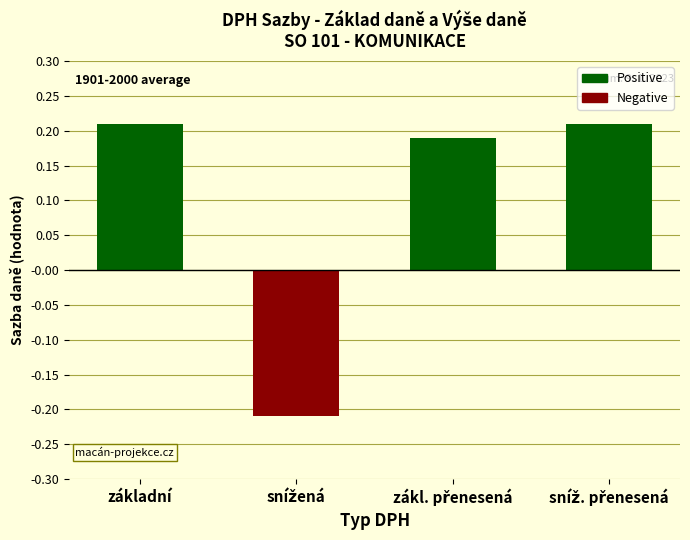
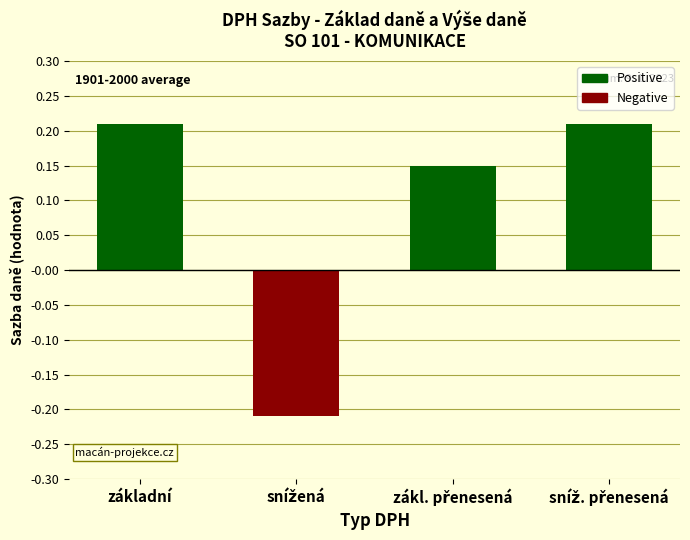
zákl. přenesená: 0.19 -> 0.15
